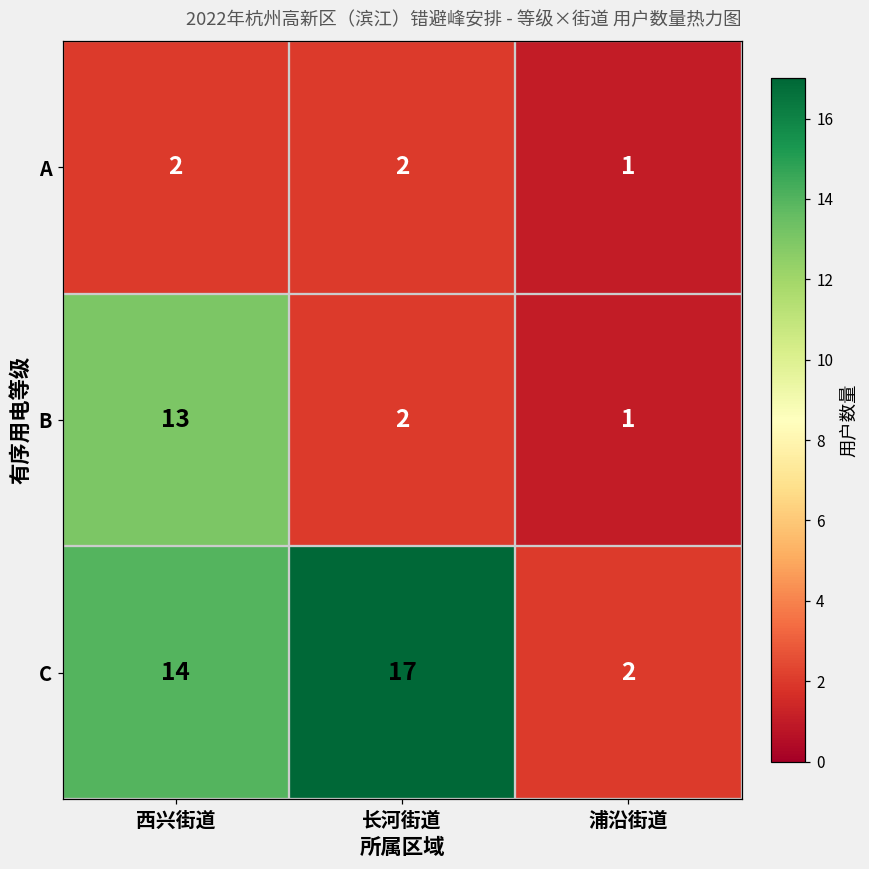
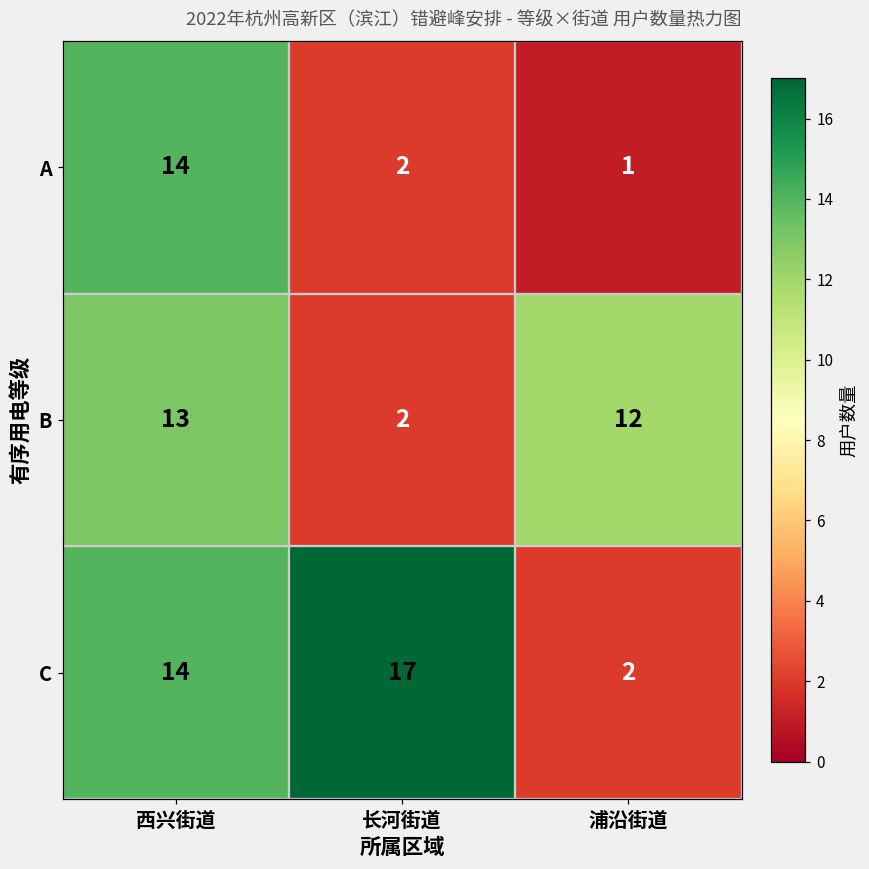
A, 西兴街道: 2 -> 14
B, 浦沿街道: 1 -> 12
